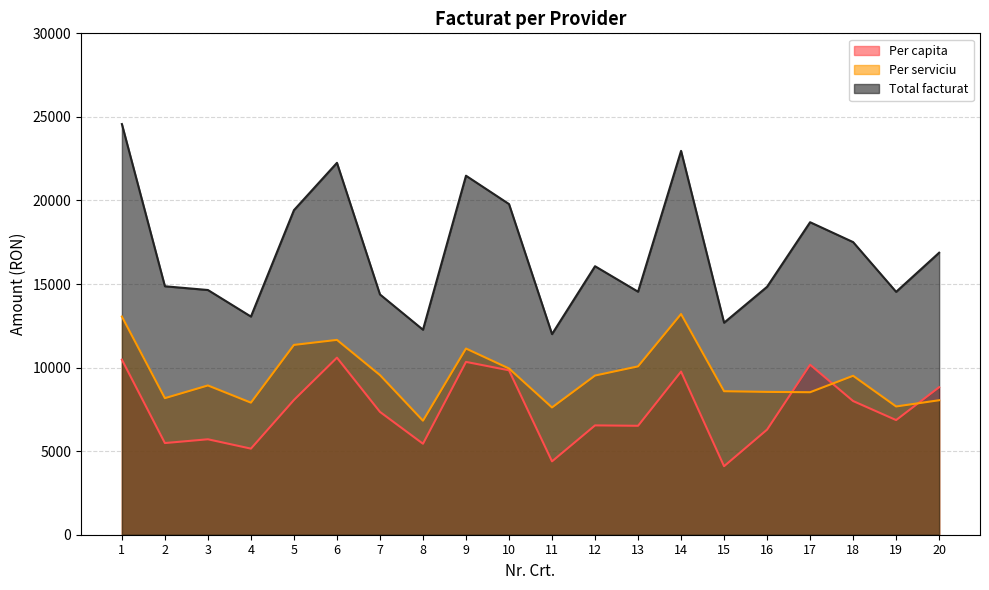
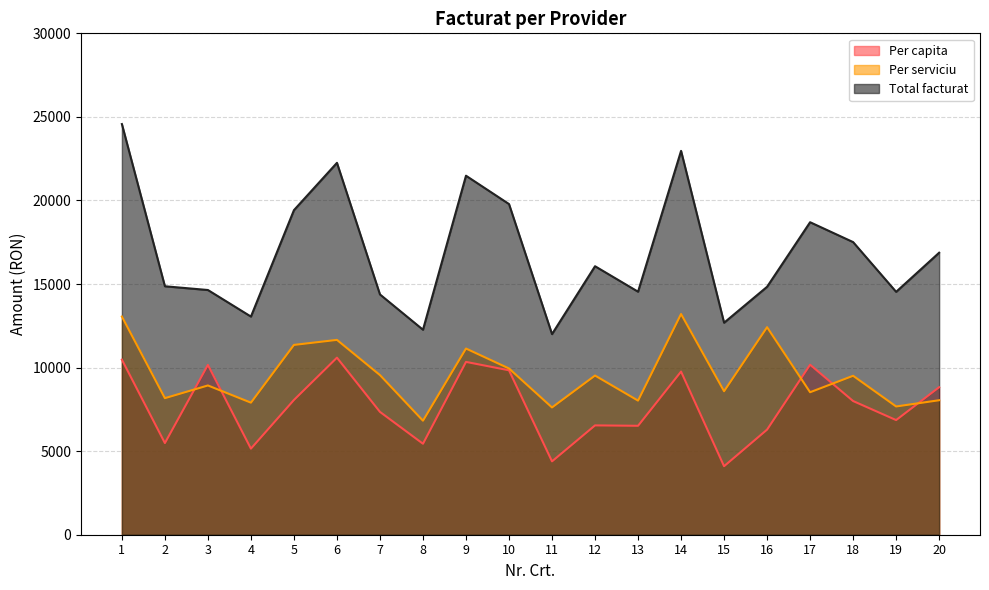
Per capita, 3: 5700 -> 10200
Per serviciu, 13: 10100 -> 8000
Per serviciu, 16: 8500 -> 12400
